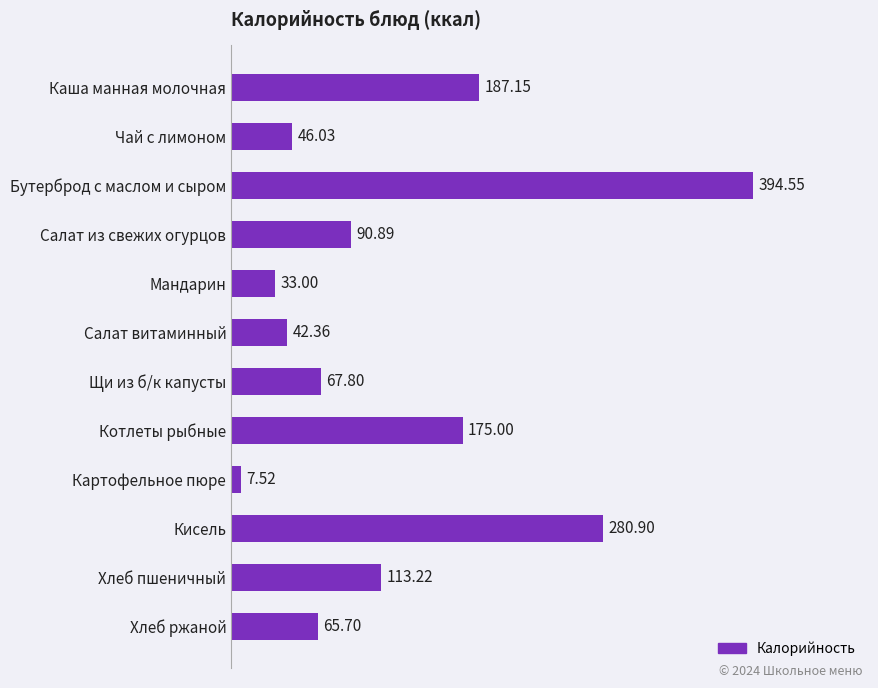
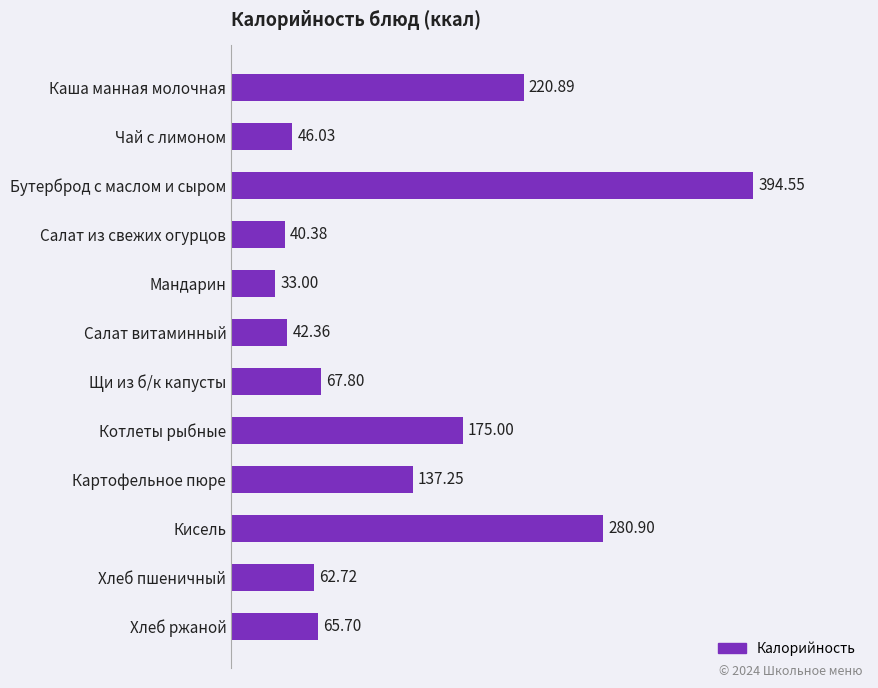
Каша манная молочная: 187.15 -> 220.89
Салат из свежих огурцов: 90.89 -> 40.38
Картофельное пюре: 7.52 -> 137.25
Хлеб пшеничный: 113.22 -> 62.72
